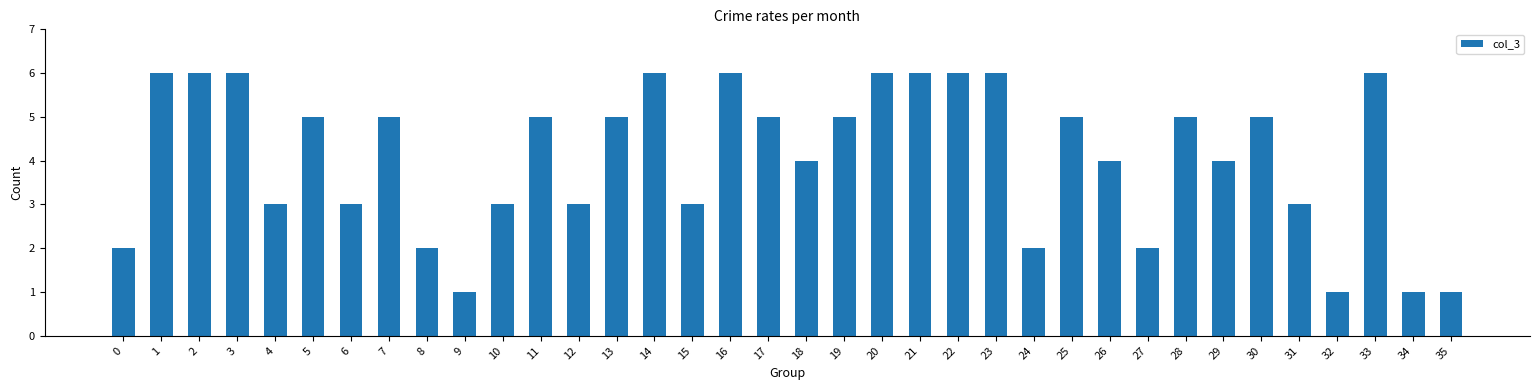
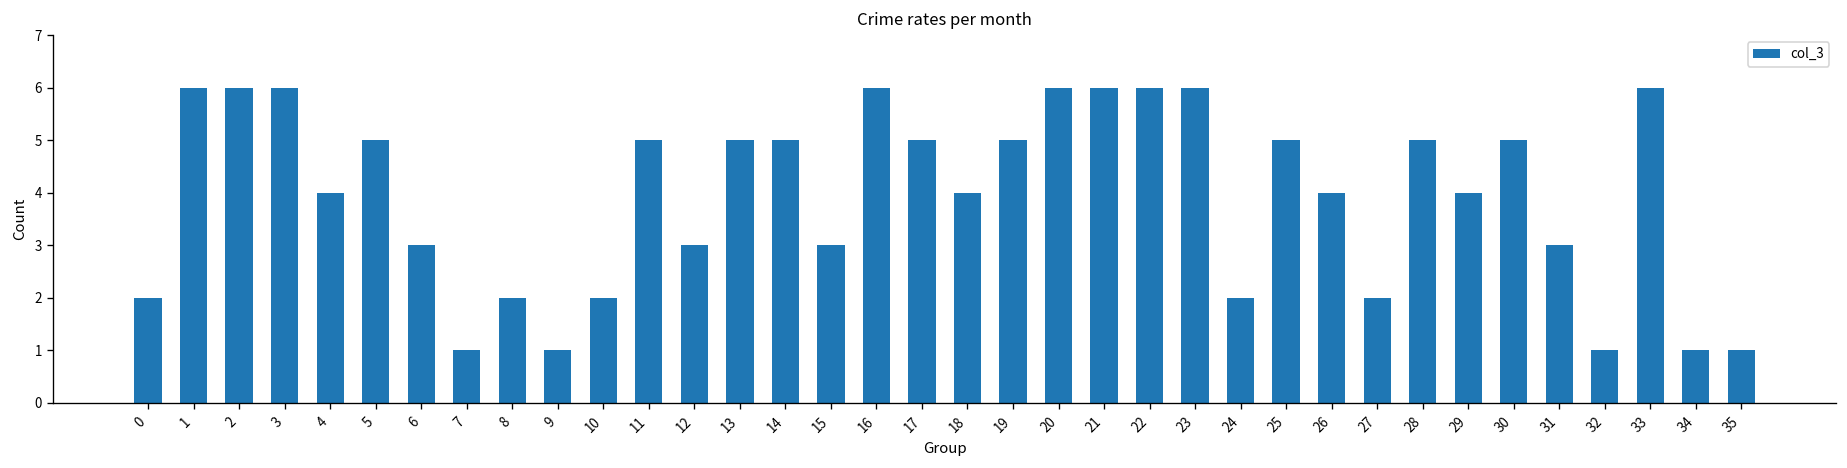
4: 3 -> 4
7: 5 -> 1
10: 3 -> 2
14: 6 -> 5
